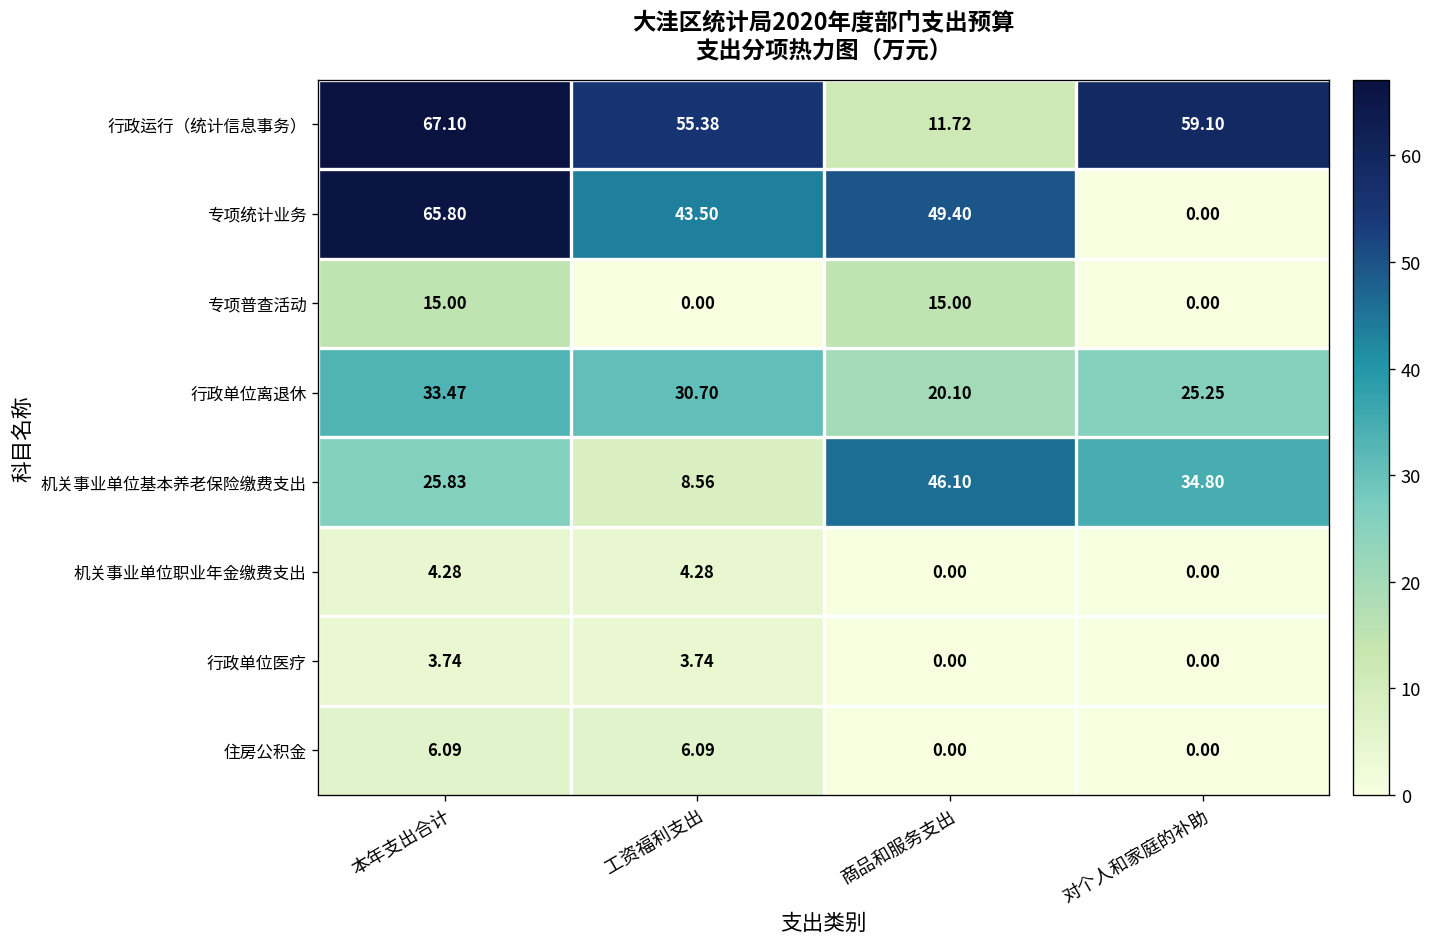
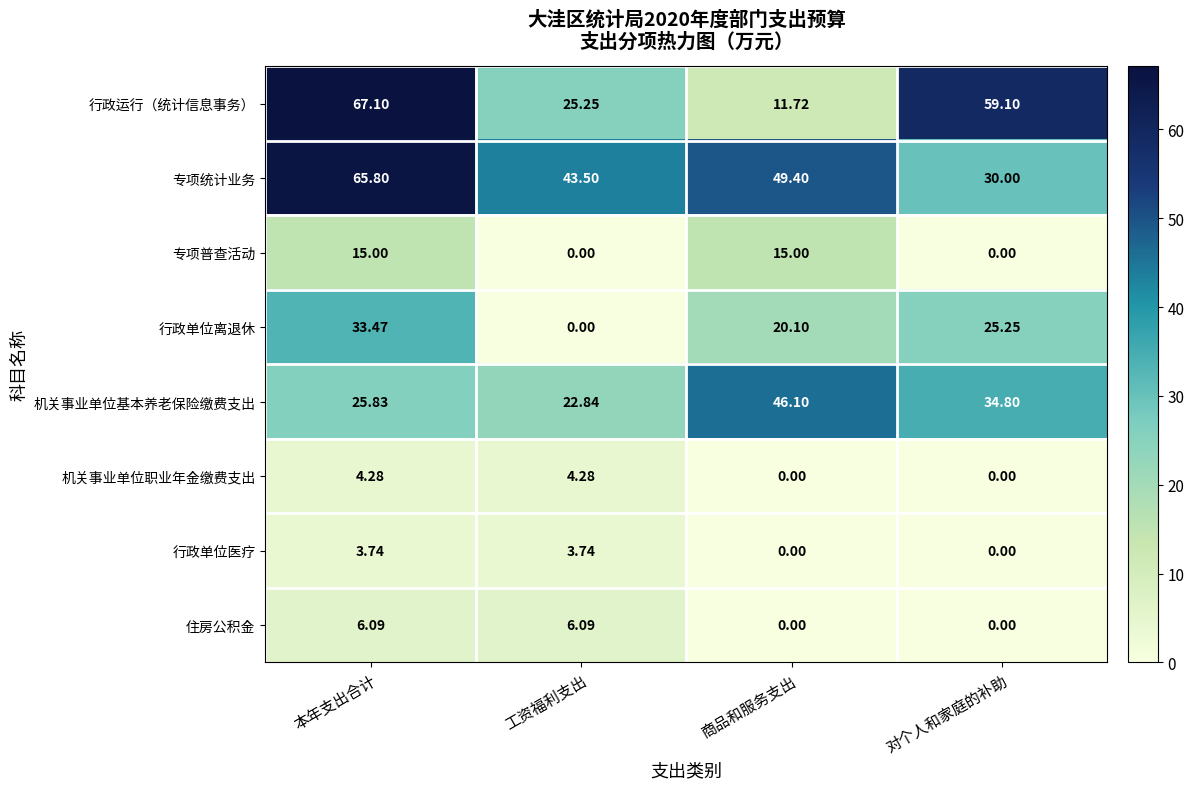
行政运行（统计信息事务）, 工资福利支出: 55.38 -> 25.25
专项统计业务, 对个人和家庭的补助: 0.00 -> 30.00
行政单位离退休, 工资福利支出: 30.70 -> 0.00
机关事业单位基本养老保险缴费支出, 工资福利支出: 8.56 -> 22.84
